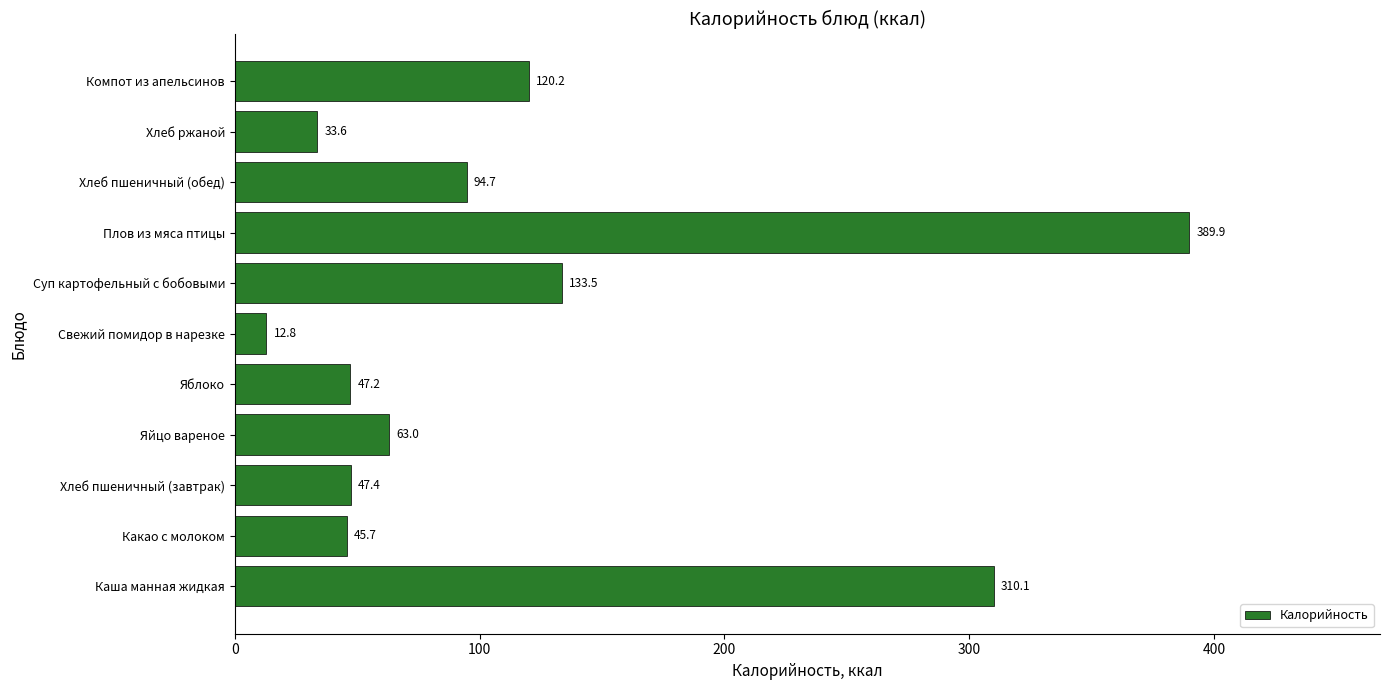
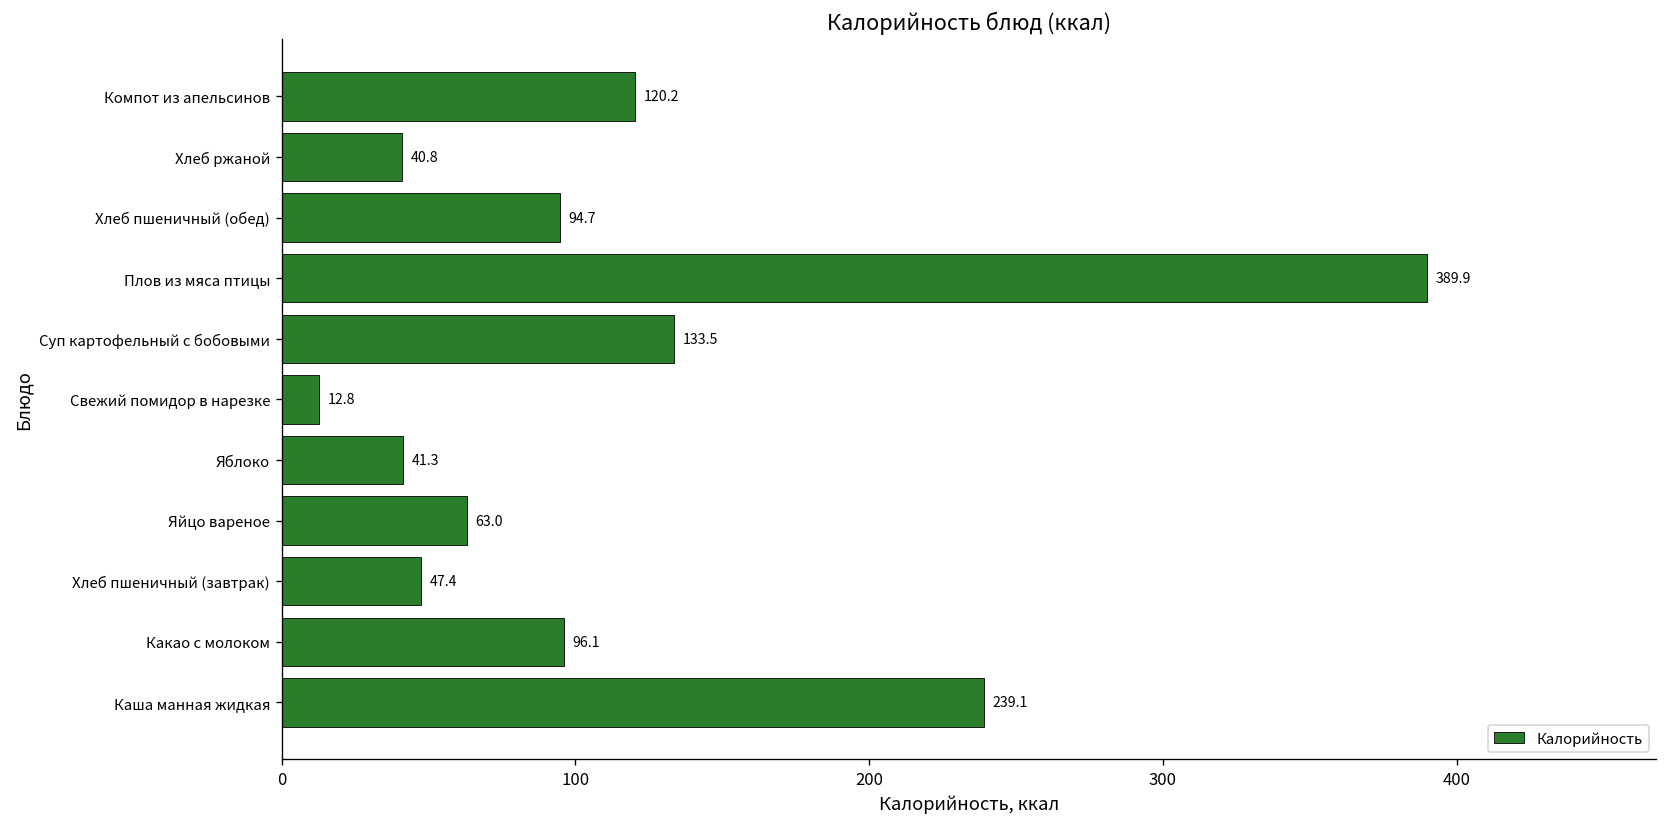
Хлеб ржаной: 33.6 -> 40.8
Яблоко: 47.2 -> 41.3
Какао с молоком: 45.7 -> 96.1
Каша манная жидкая: 310.1 -> 239.1
